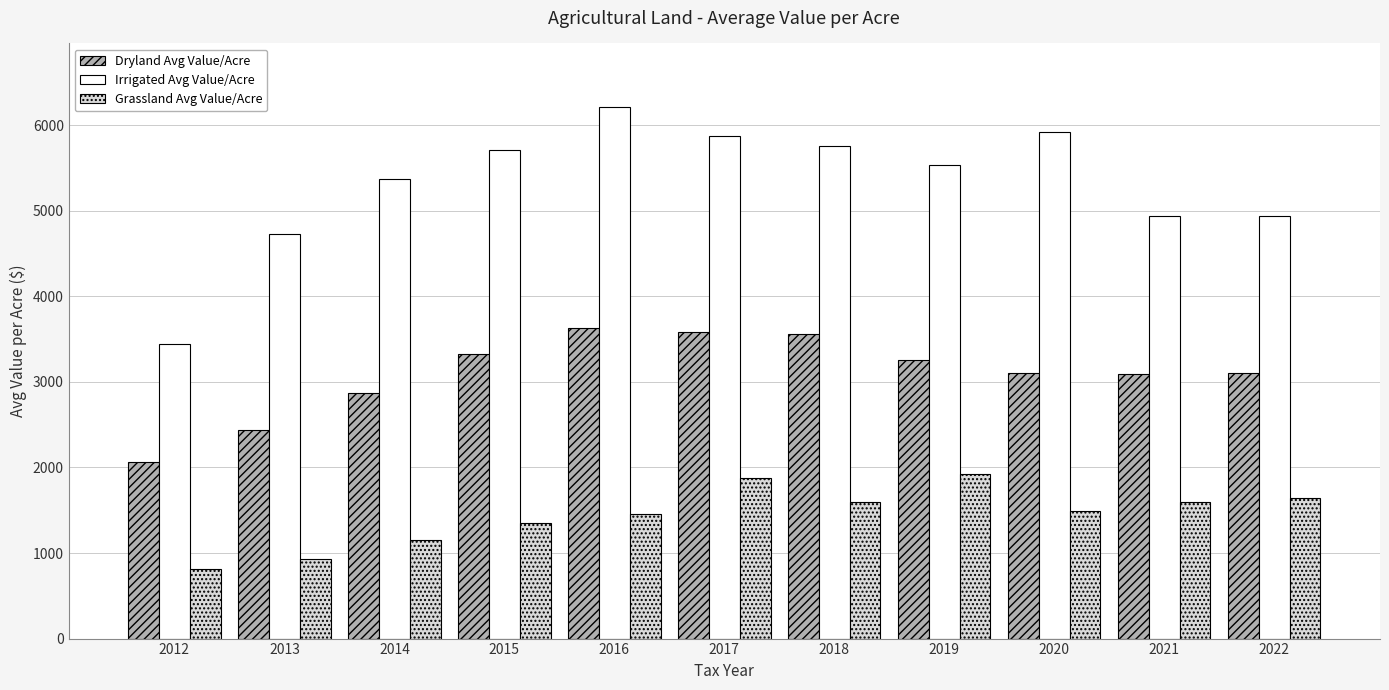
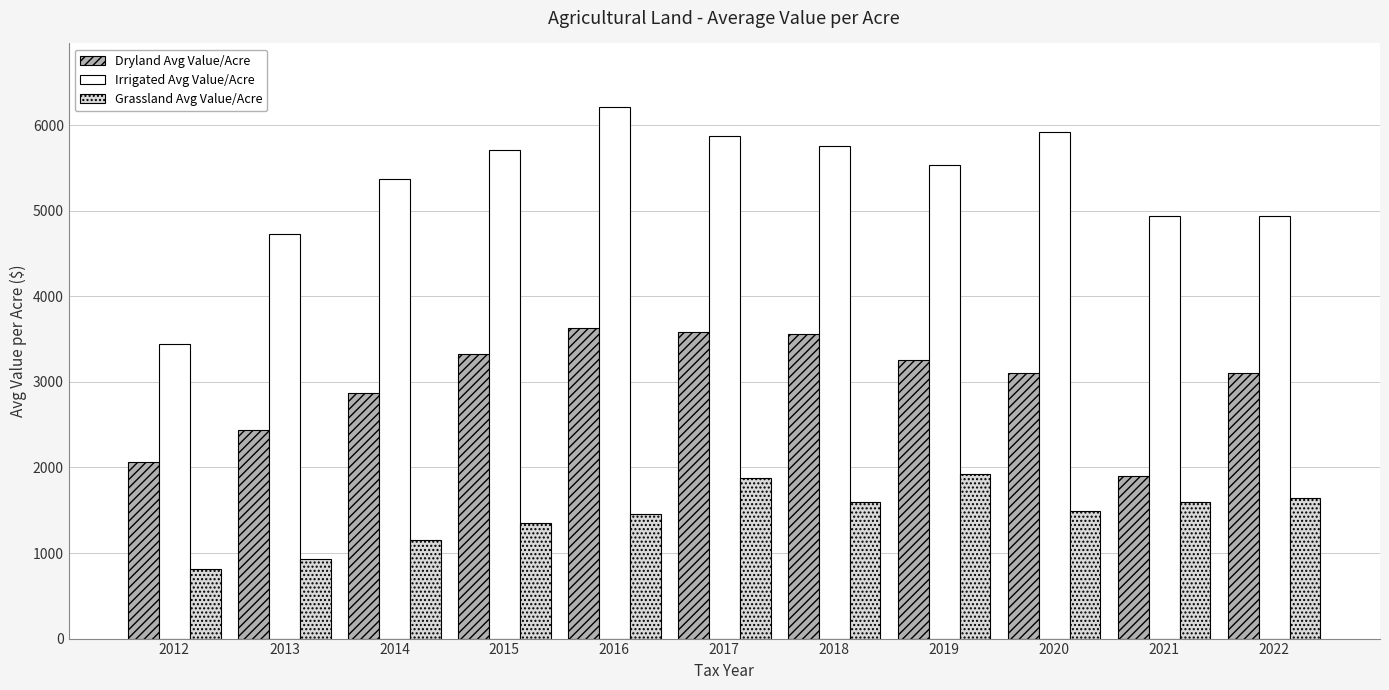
Dryland Avg Value/Acre, 2021: 3100 -> 1900
